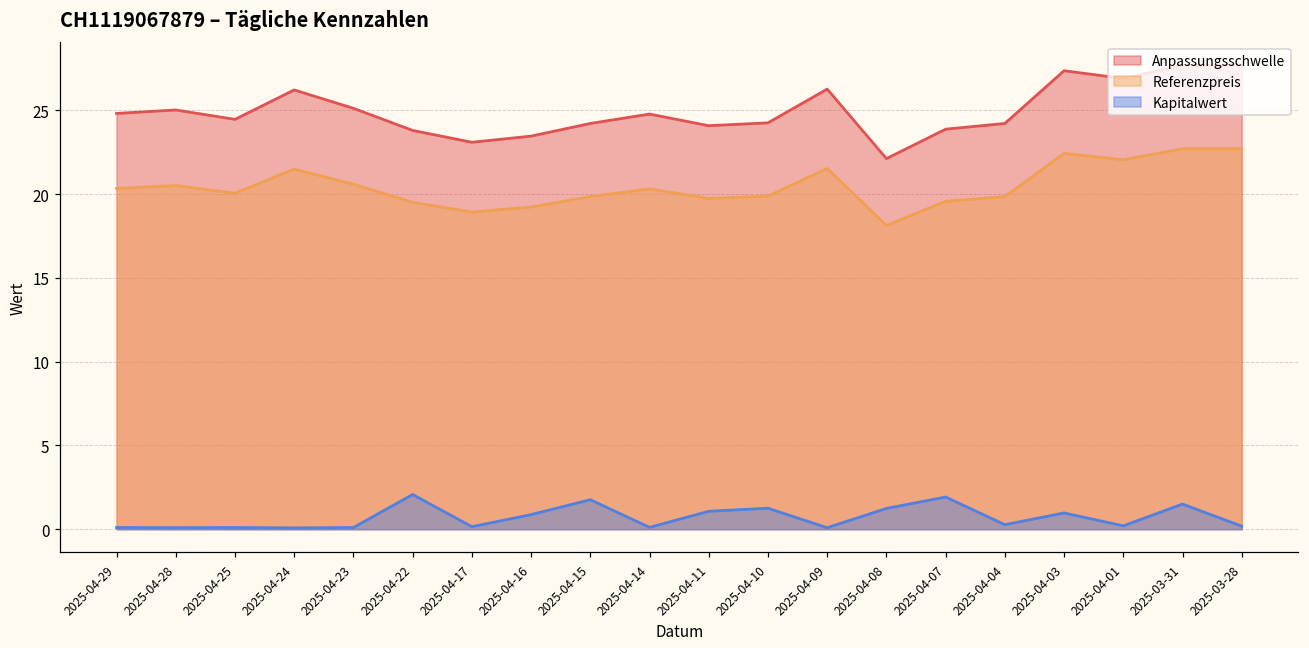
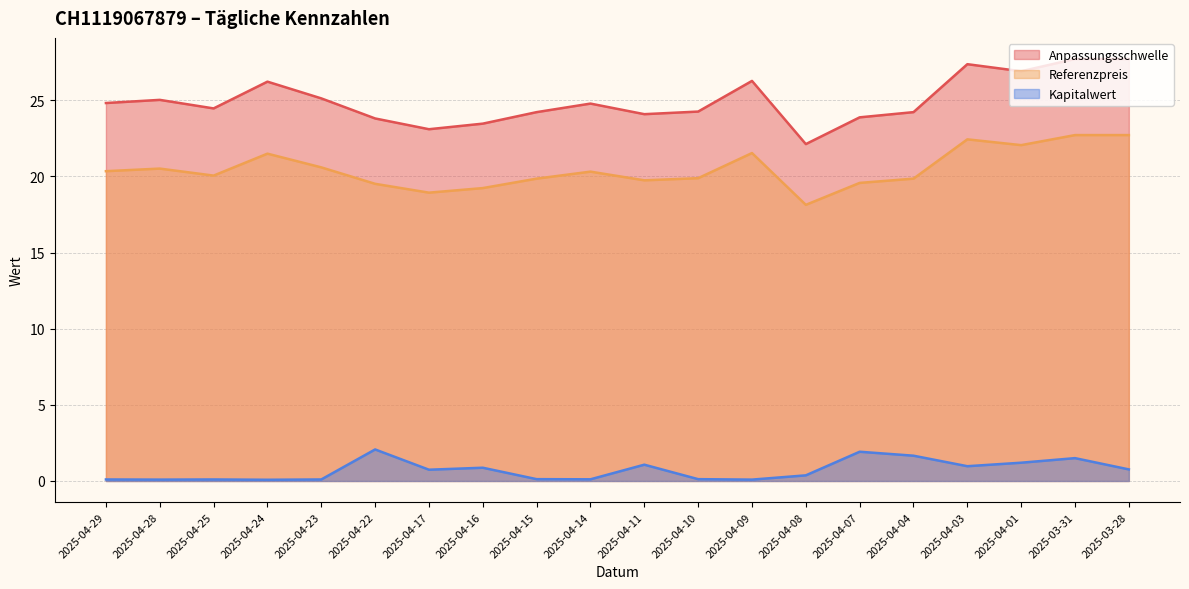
Kapitalwert, 2025-04-17: 0.2 -> 0.7
Kapitalwert, 2025-04-15: 1.8 -> 0.1
Kapitalwert, 2025-04-10: 1.3 -> 0.1
Kapitalwert, 2025-04-08: 1.2 -> 0.4
Kapitalwert, 2025-04-04: 0.3 -> 1.7
Kapitalwert, 2025-04-01: 0.2 -> 1.2
Kapitalwert, 2025-03-28: 0.2 -> 0.8
